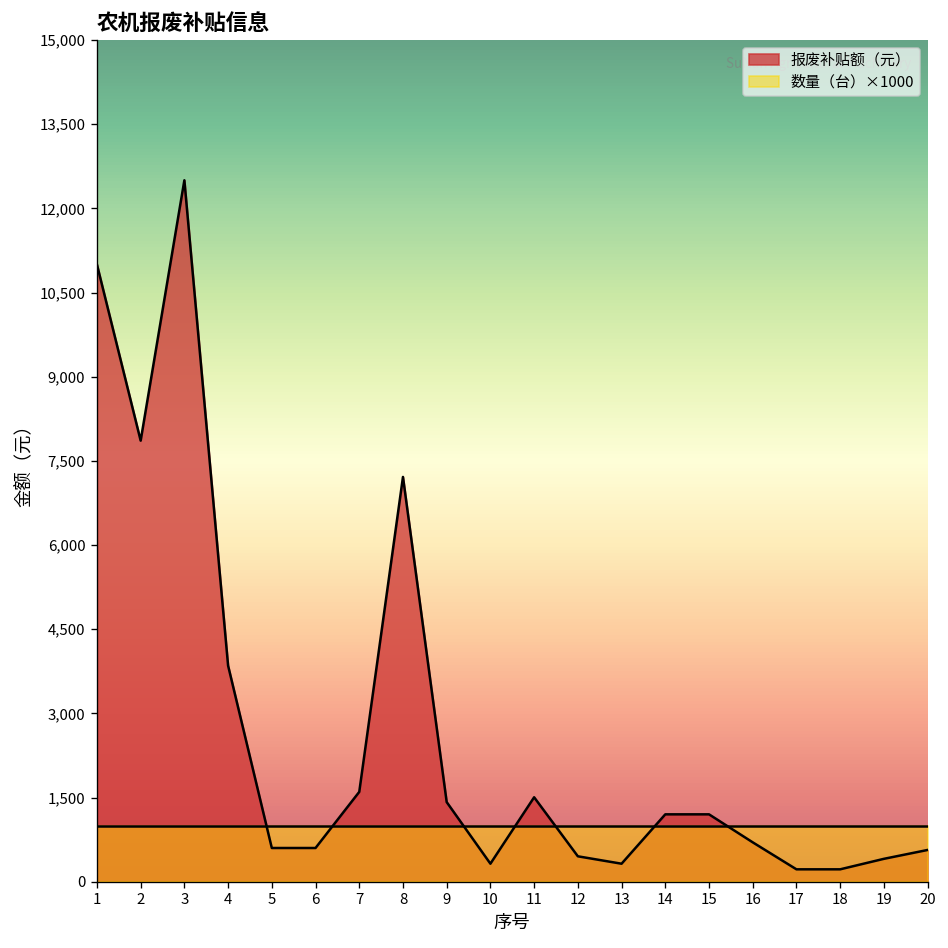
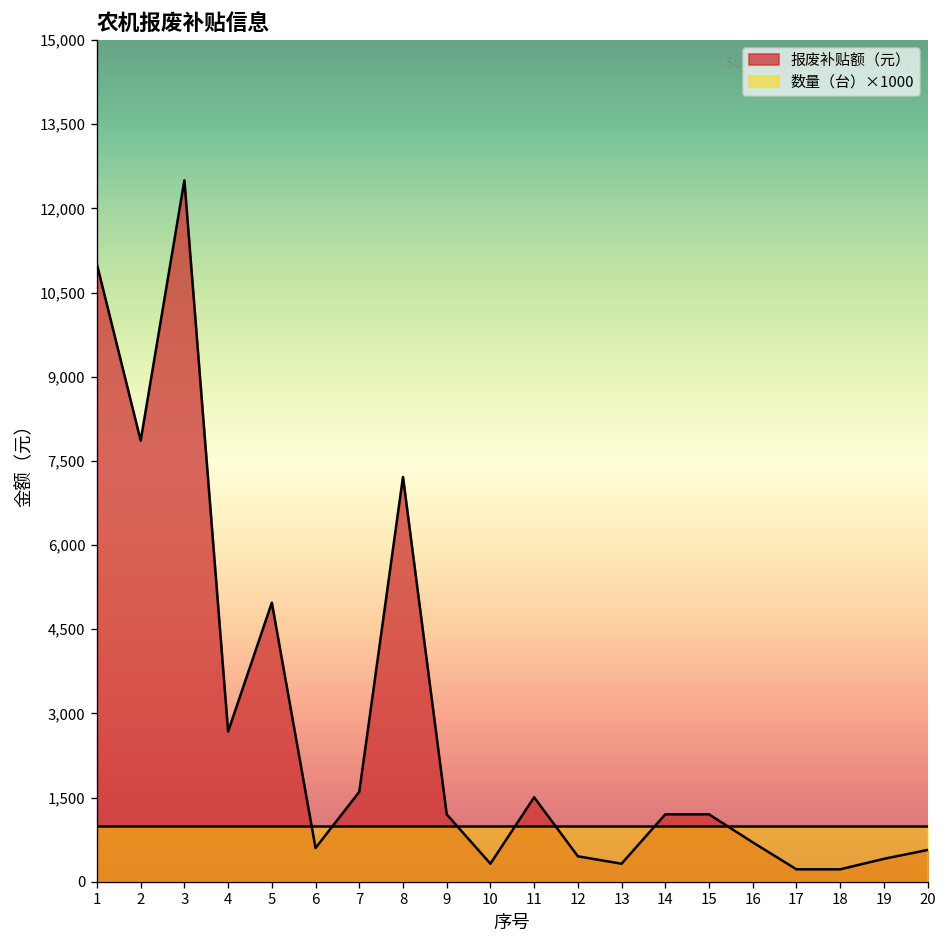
报废补贴额（元）, 4: 3,900 -> 2,700
报废补贴额（元）, 5: 600 -> 5,000
报废补贴额（元）, 9: 1,400 -> 1,200
